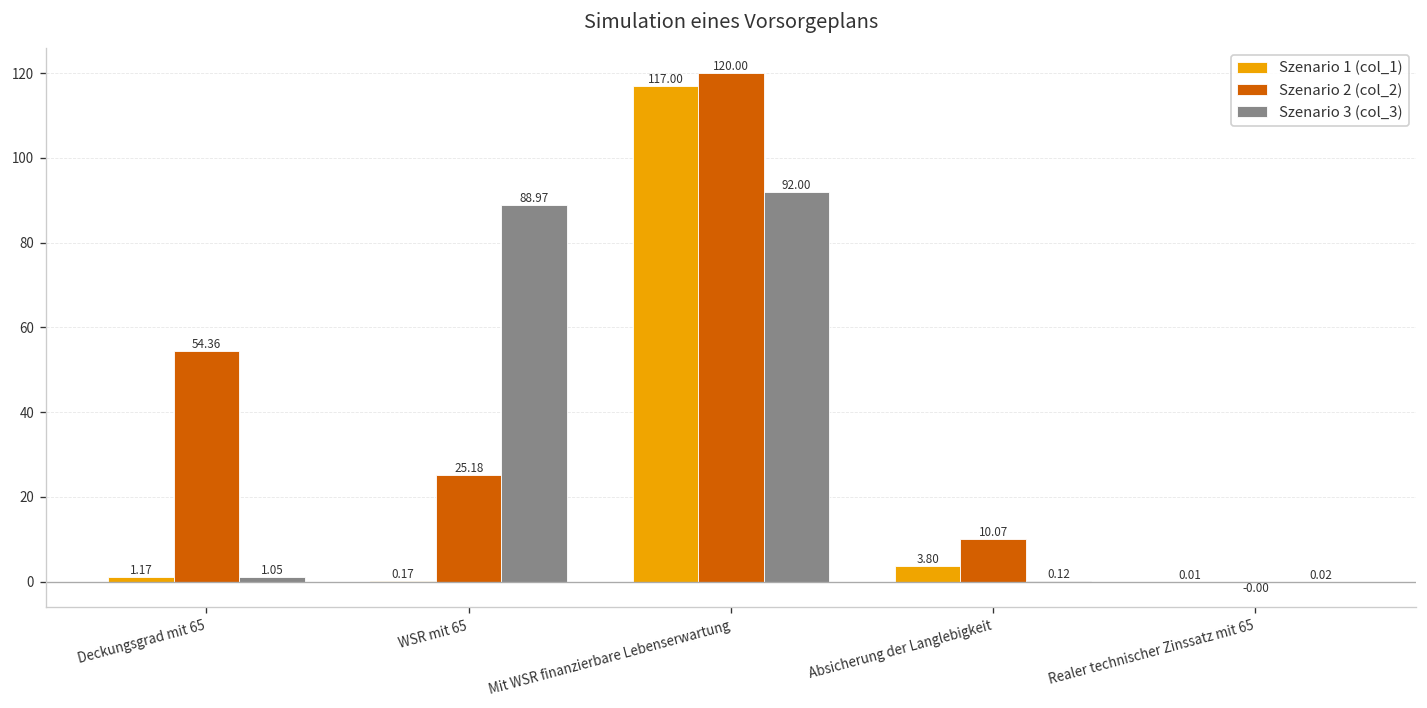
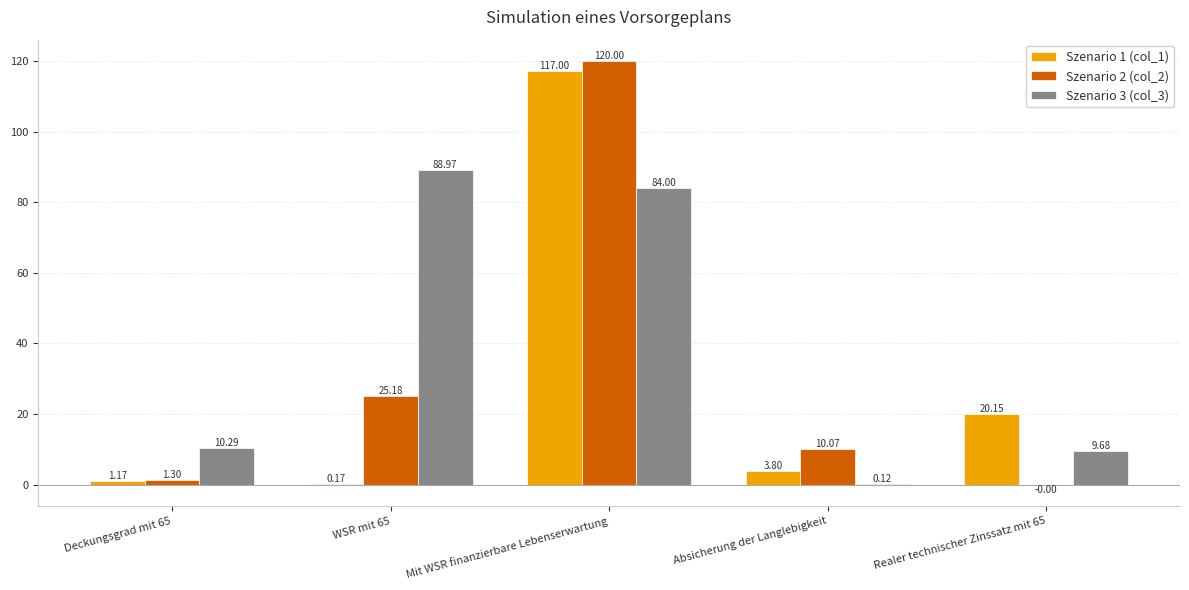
Szenario 2 (col_2), Deckungsgrad mit 65: 54.36 -> 1.30
Szenario 3 (col_3), Deckungsgrad mit 65: 1.05 -> 10.29
Szenario 3 (col_3), Mit WSR finanzierbare Lebenserwartung: 92.00 -> 84.00
Szenario 1 (col_1), Realer technischer Zinssatz mit 65: 0.01 -> 20.15
Szenario 3 (col_3), Realer technischer Zinssatz mit 65: 0.02 -> 9.68
